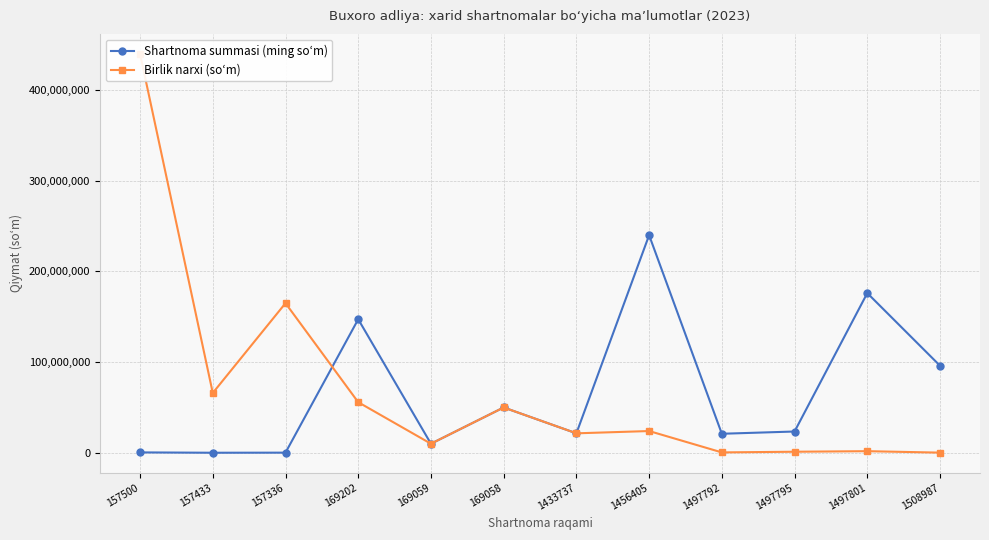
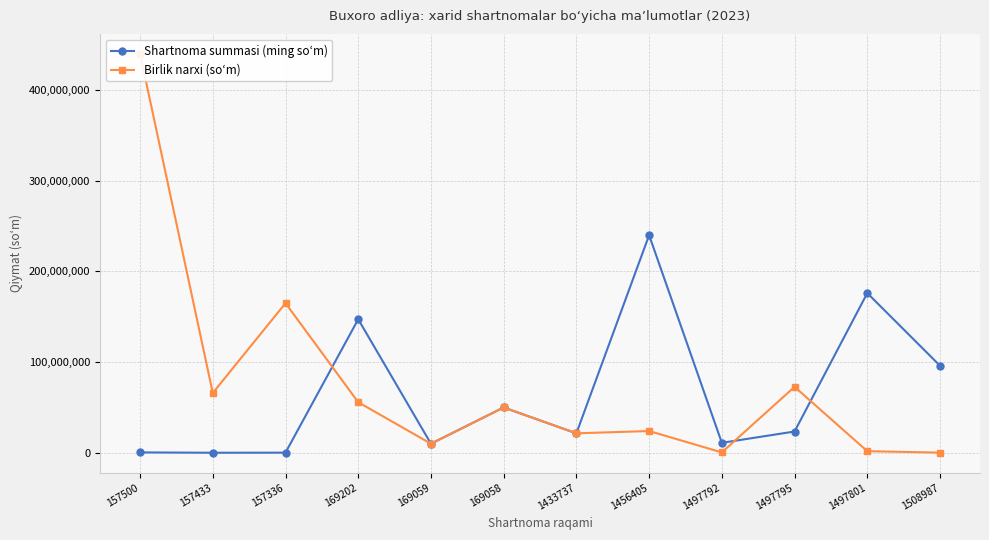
Shartnoma summasi (ming soʻm), 1497792: 20,000,000 -> 10,000,000
Birlik narxi (soʻm), 1497795: 0 -> 70,000,000
